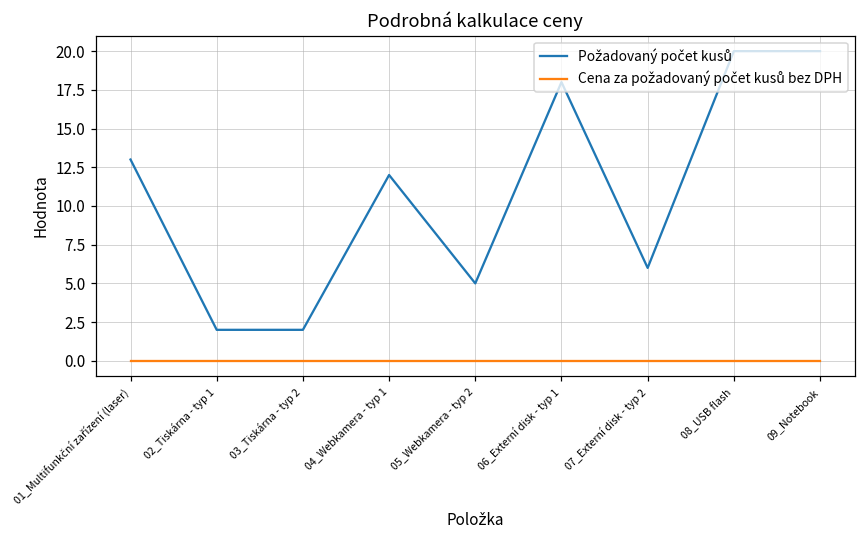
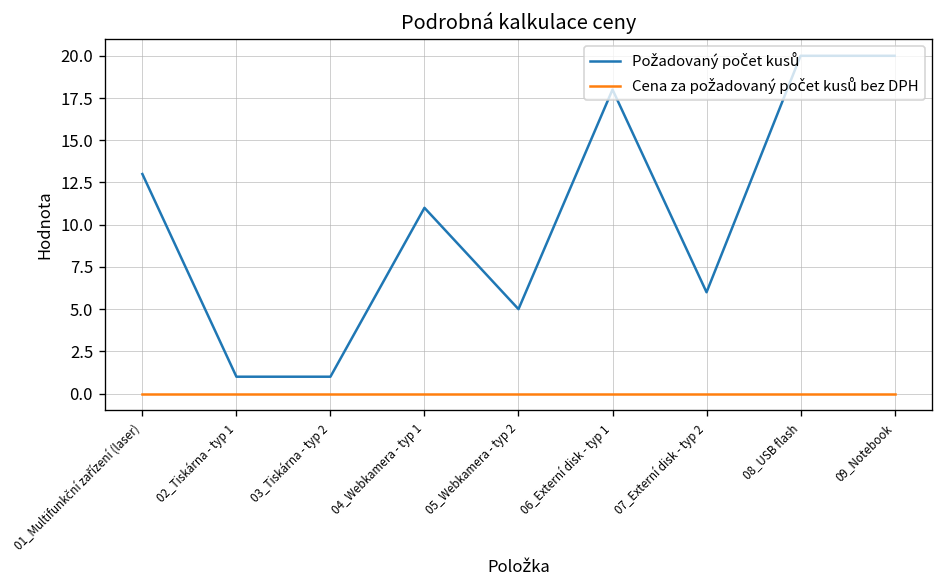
Požadovaný počet kusů, 02_Tiskárna - typ 1: 2 -> 1
Požadovaný počet kusů, 03_Tiskárna - typ 2: 2 -> 1
Požadovaný počet kusů, 04_Webkamera - typ 1: 12 -> 11
